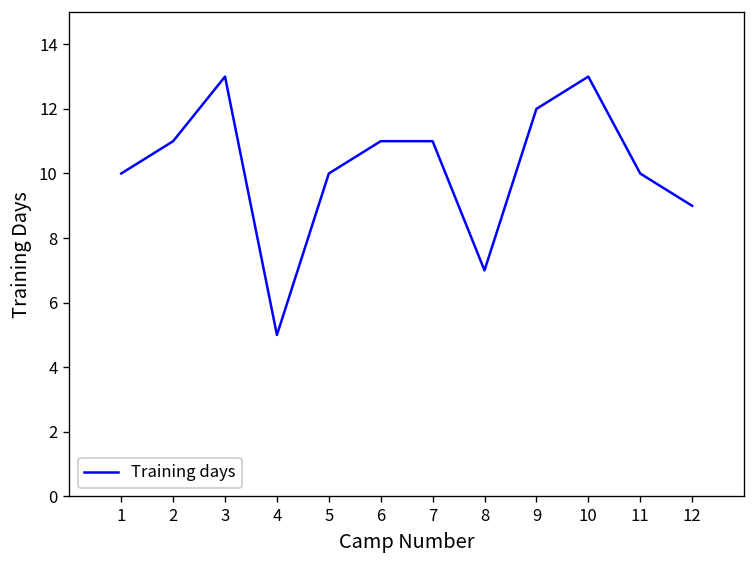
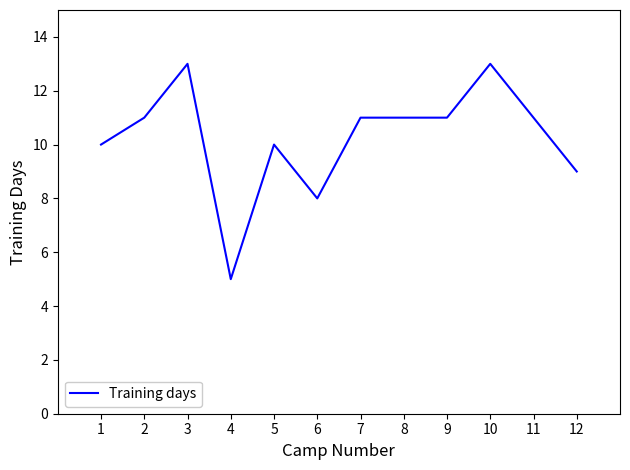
6: 11 -> 8
8: 7 -> 11
9: 12 -> 11
11: 10 -> 11
